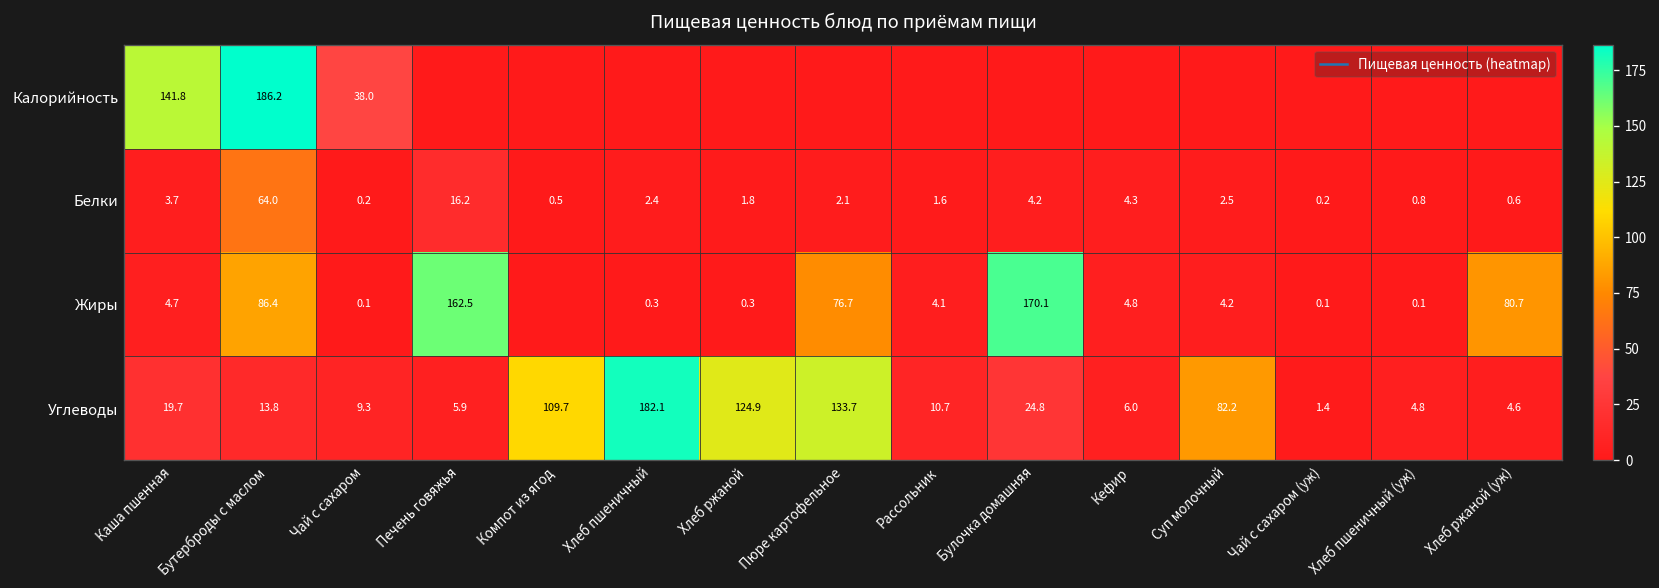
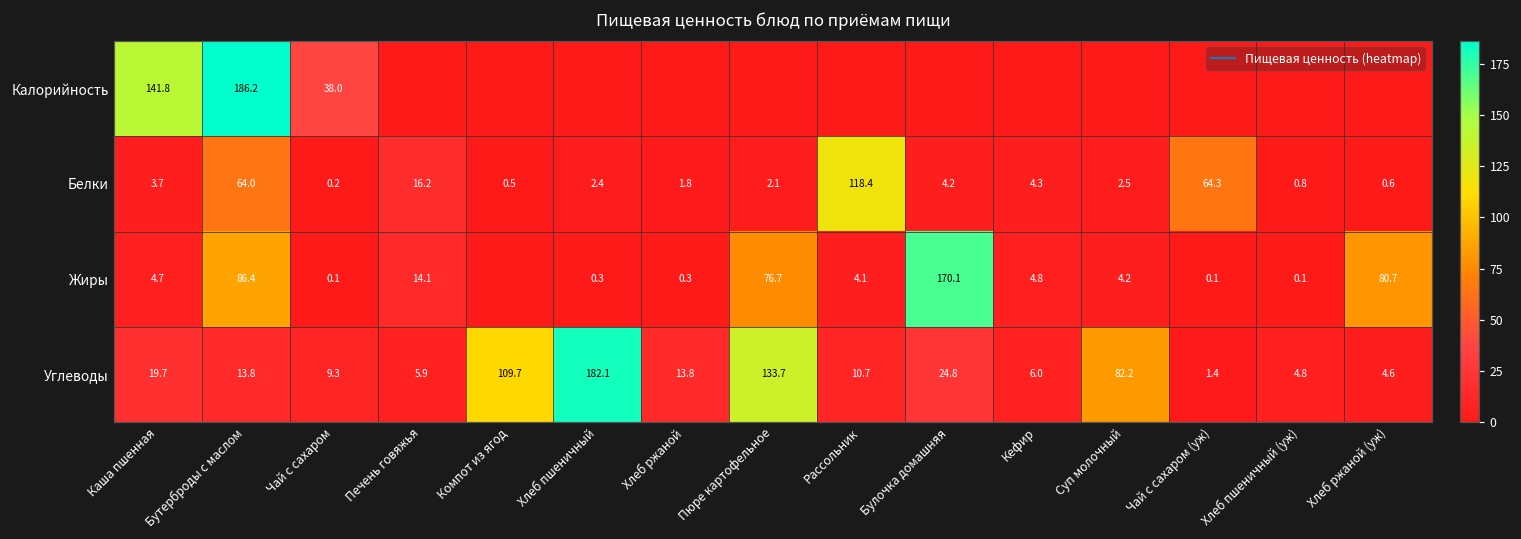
Белки, Рассольник: 1.6 -> 118.4
Белки, Чай с сахаром (уж): 0.2 -> 64.3
Жиры, Печень говяжья: 162.5 -> 14.1
Углеводы, Хлеб ржаной: 124.9 -> 13.8
